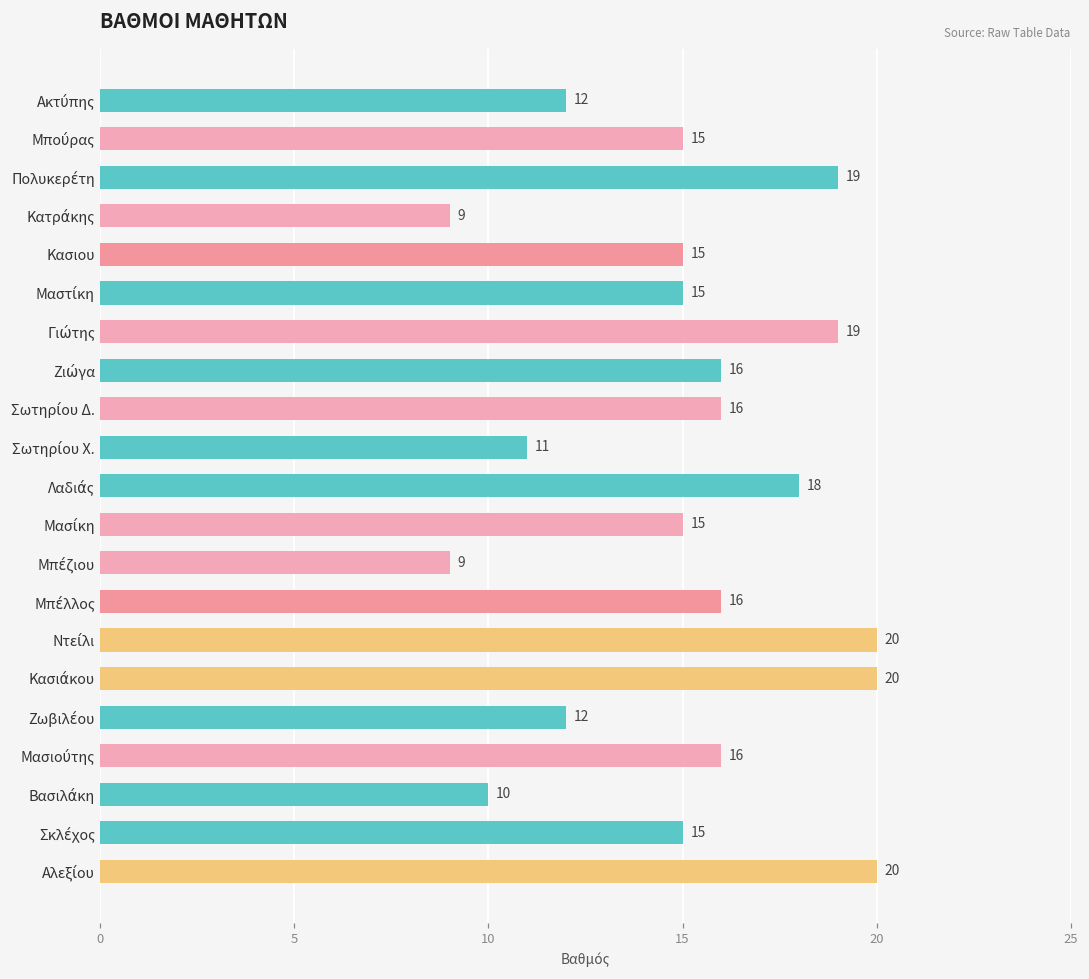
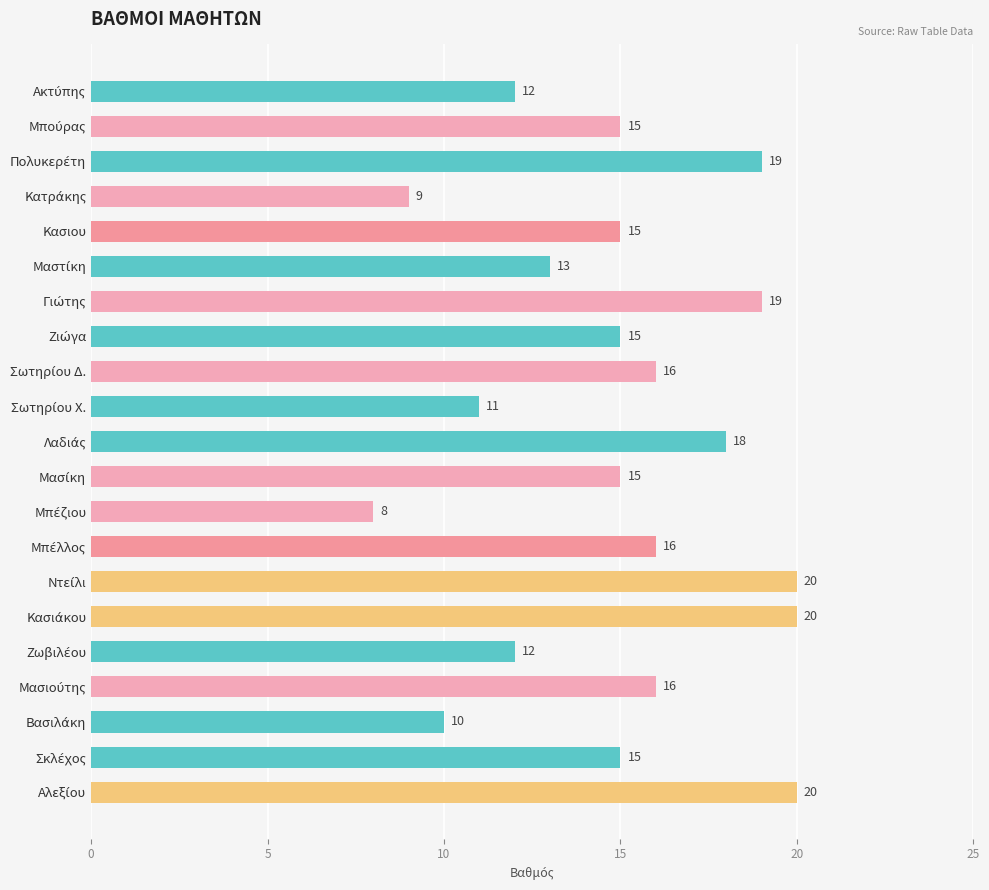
Μαστίκη: 15 -> 13
Ζιώγα: 16 -> 15
Μπέζιου: 9 -> 8
